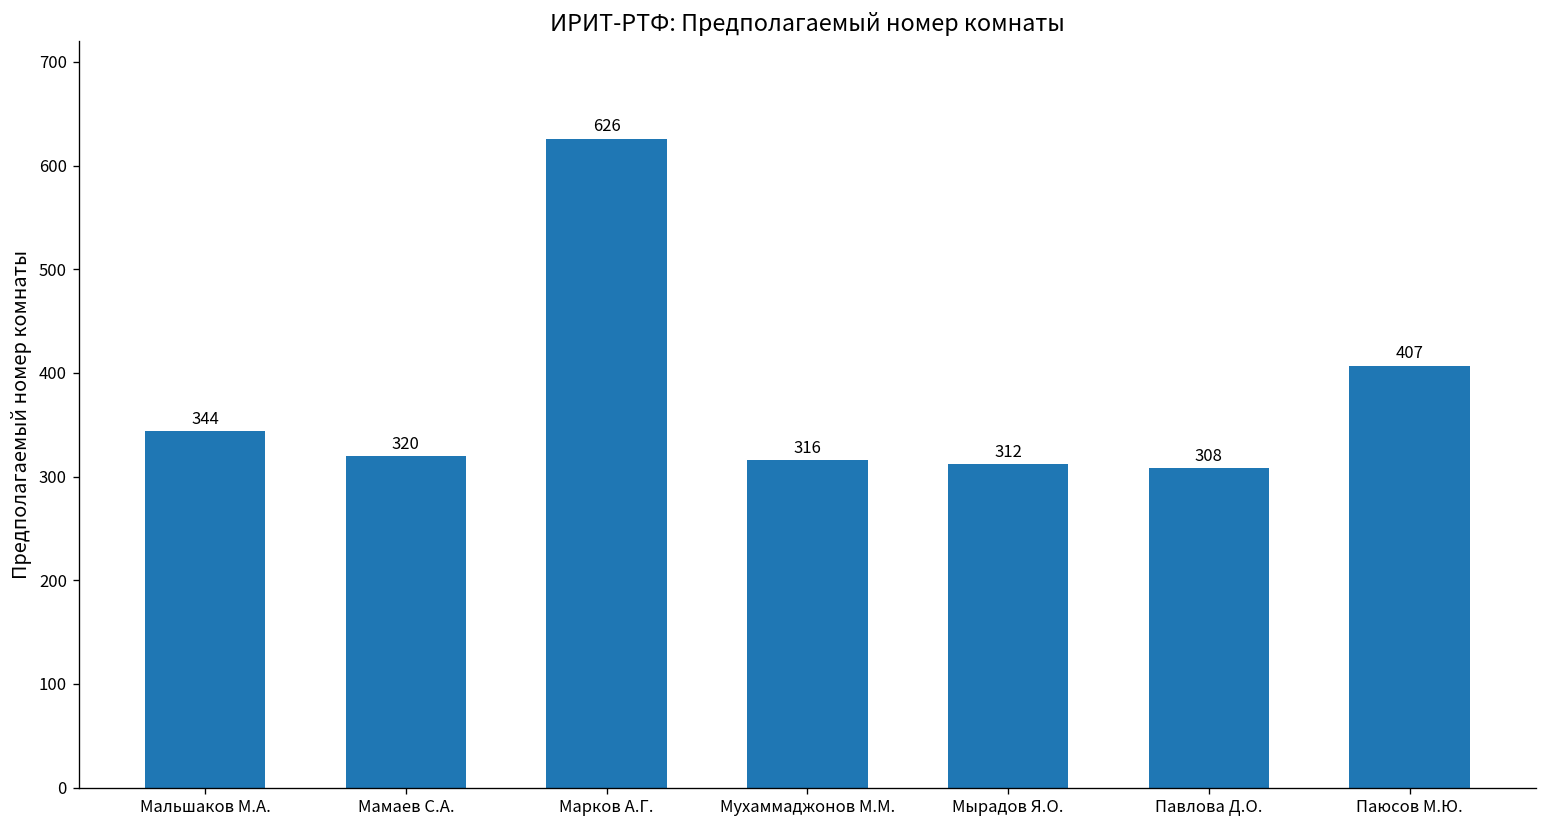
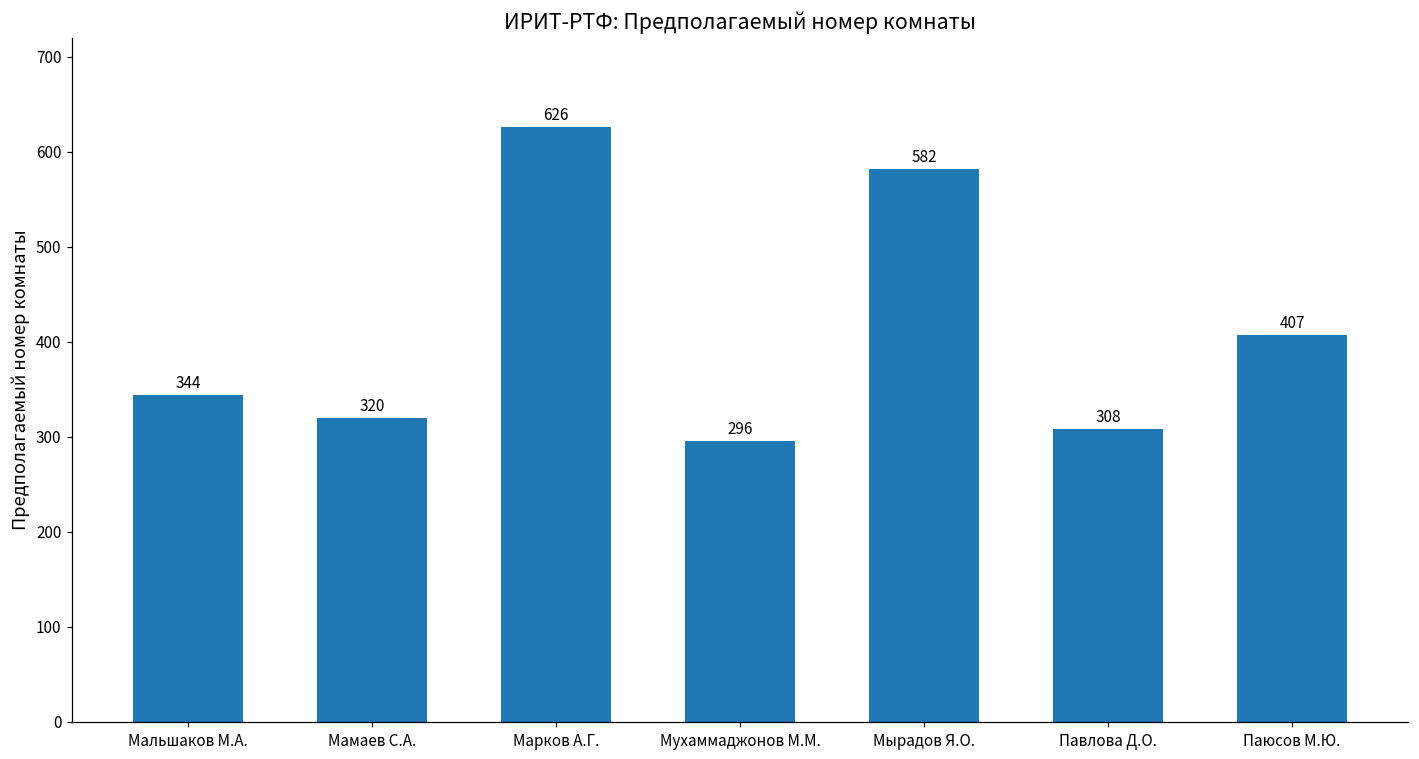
Мухаммаджонов М.М.: 316 -> 296
Мырадов Я.О.: 312 -> 582
